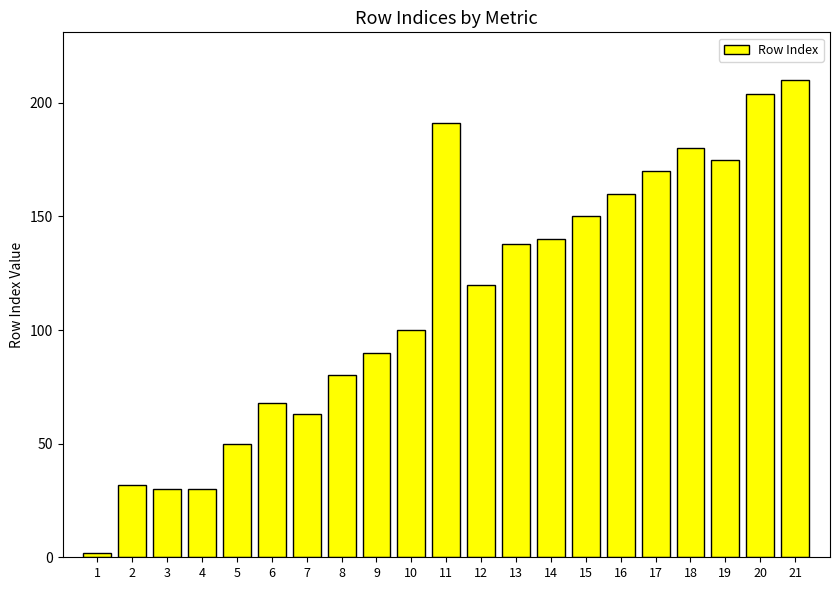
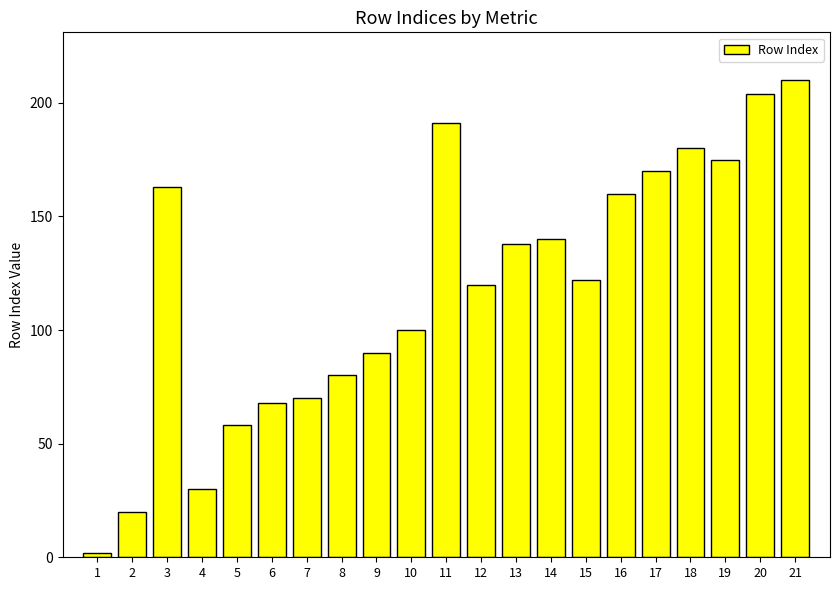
2: 32 -> 20
3: 30 -> 163
5: 50 -> 58
7: 63 -> 70
15: 150 -> 122
